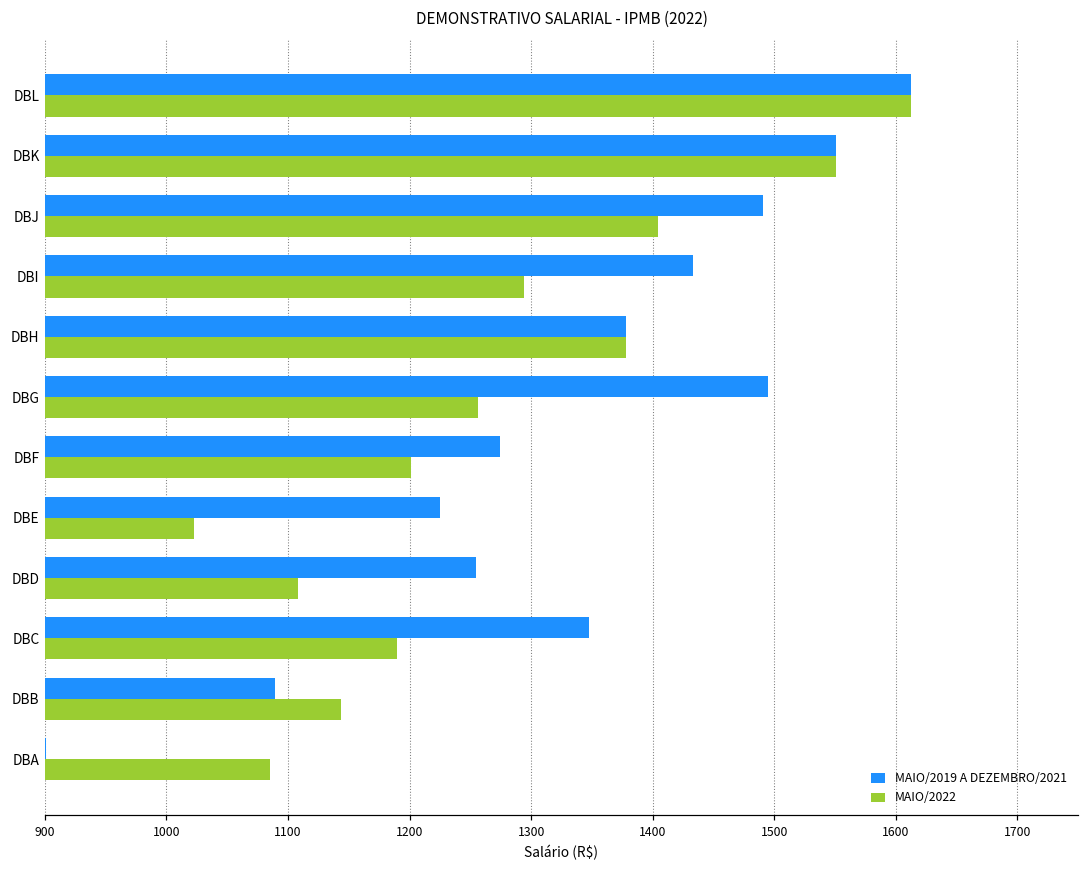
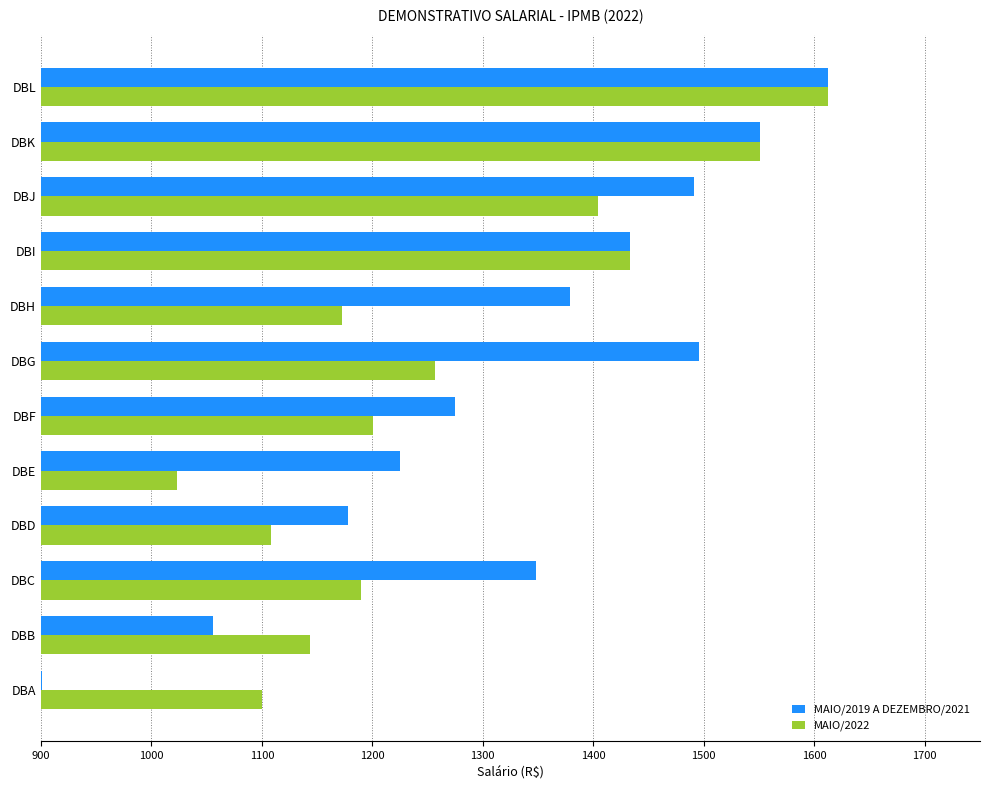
MAIO/2022, DBI: 1294 -> 1434
MAIO/2022, DBH: 1378 -> 1172
MAIO/2019 A DEZEMBRO/2021, DBD: 1255 -> 1178
MAIO/2019 A DEZEMBRO/2021, DBB: 1089 -> 1056
MAIO/2022, DBA: 1085 -> 1100
